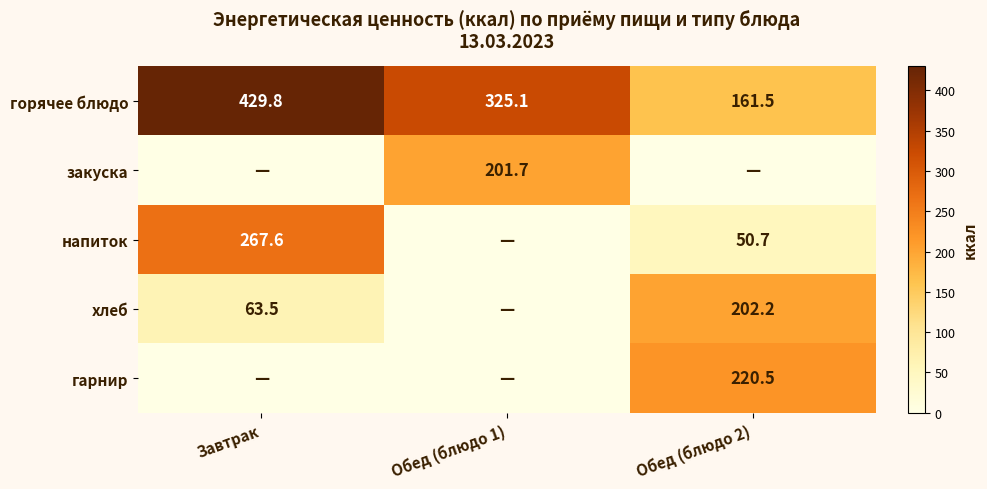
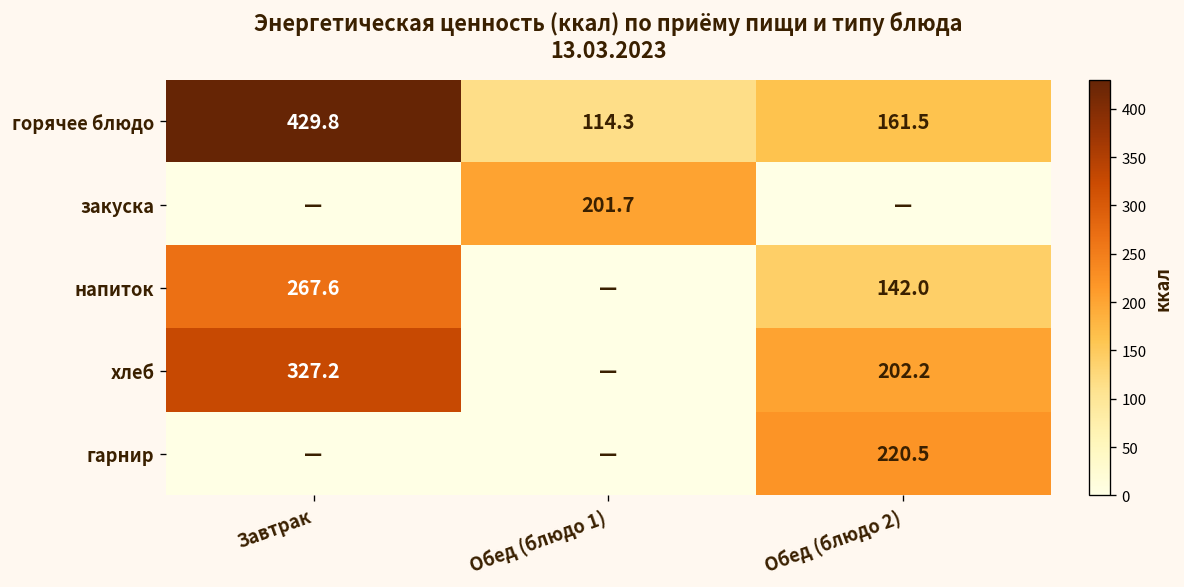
горячее блюдо, Обед (блюдо 1): 325.1 -> 114.3
напиток, Обед (блюдо 2): 50.7 -> 142.0
хлеб, Завтрак: 63.5 -> 327.2
